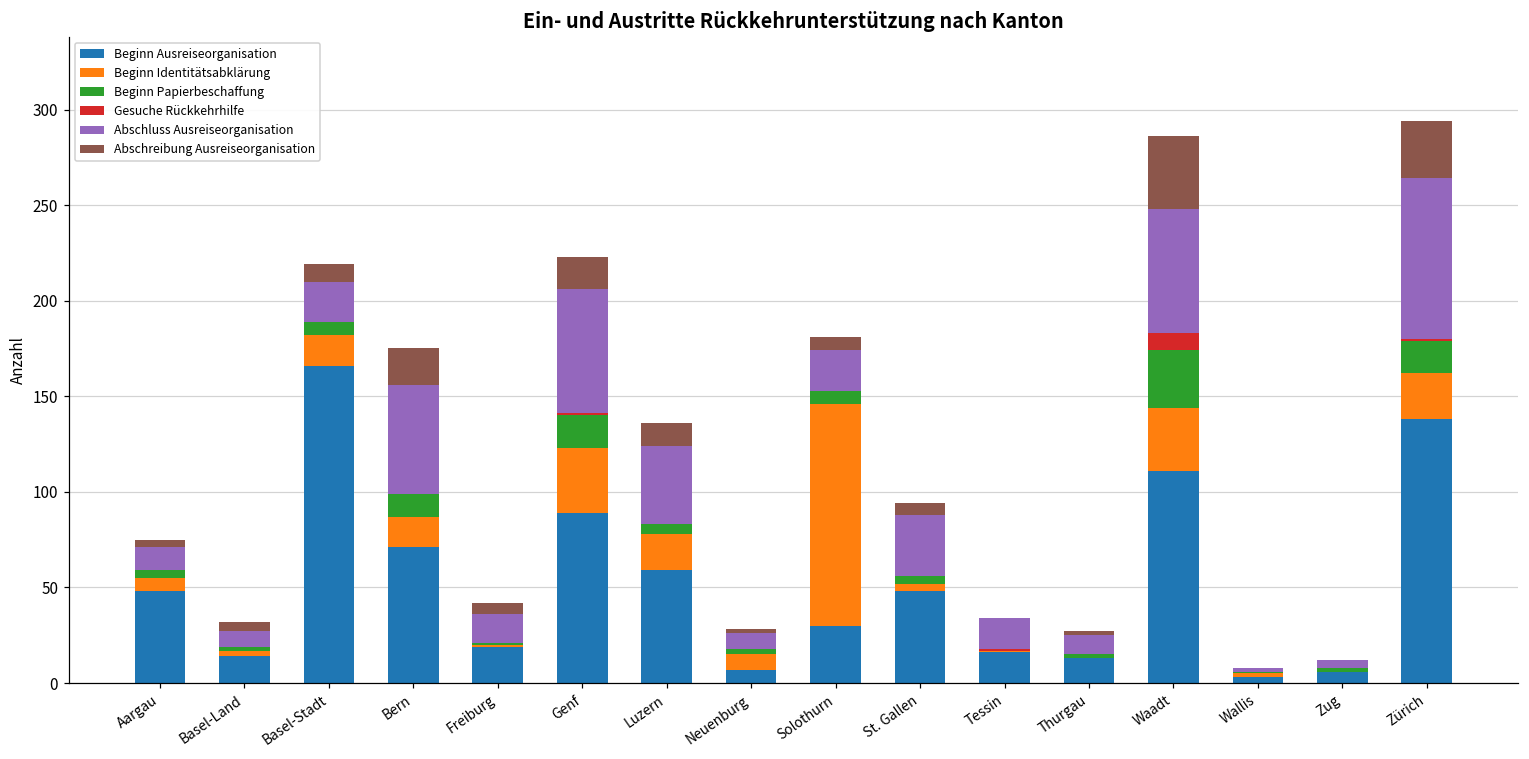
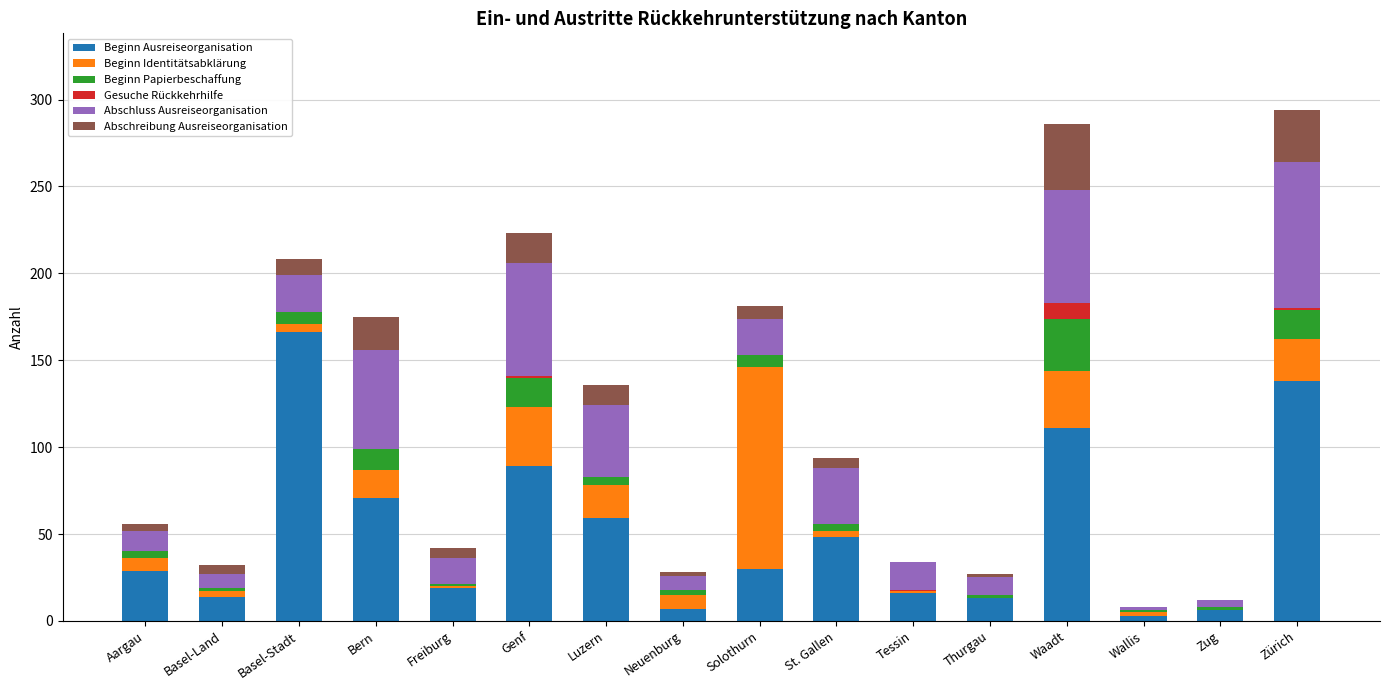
Beginn Ausreiseorganisation, Aargau: 48 -> 29
Beginn Identitätsabklärung, Basel-Stadt: 16 -> 5
